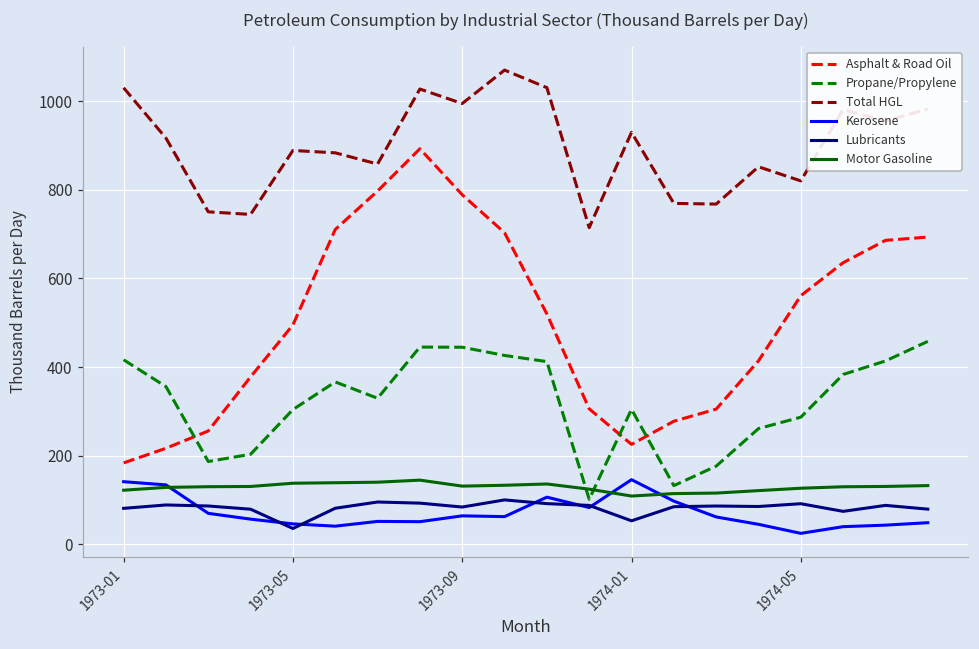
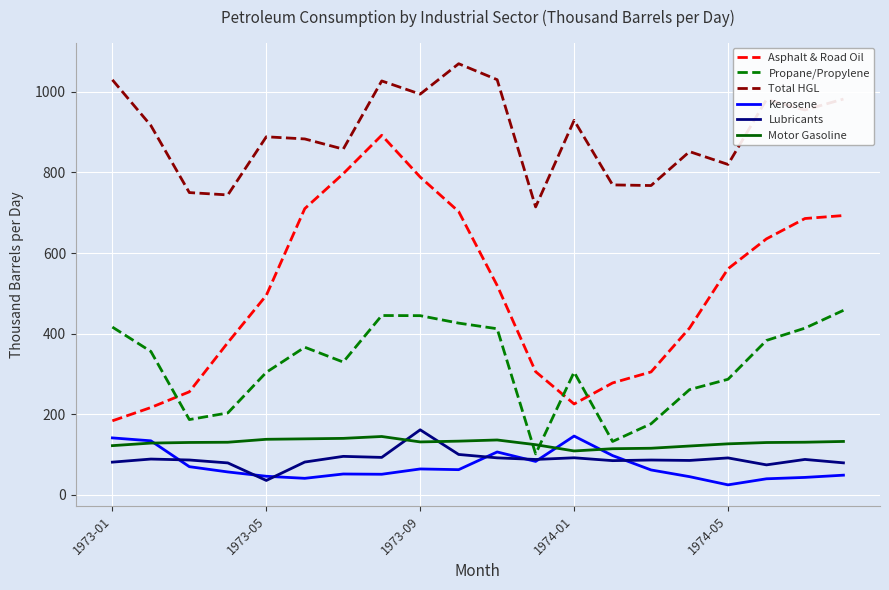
Lubricants, 1973-09: 80 -> 160
Lubricants, 1974-01: 50 -> 90
